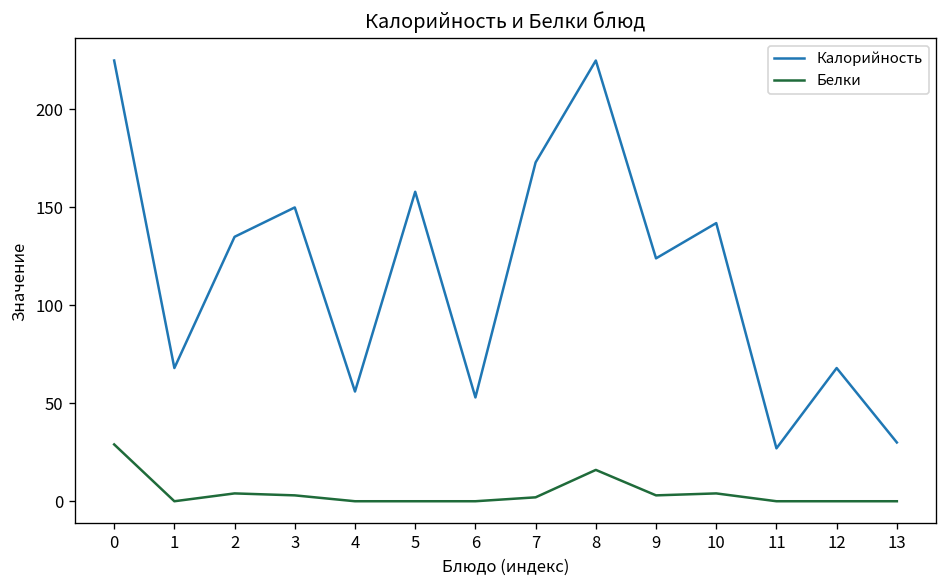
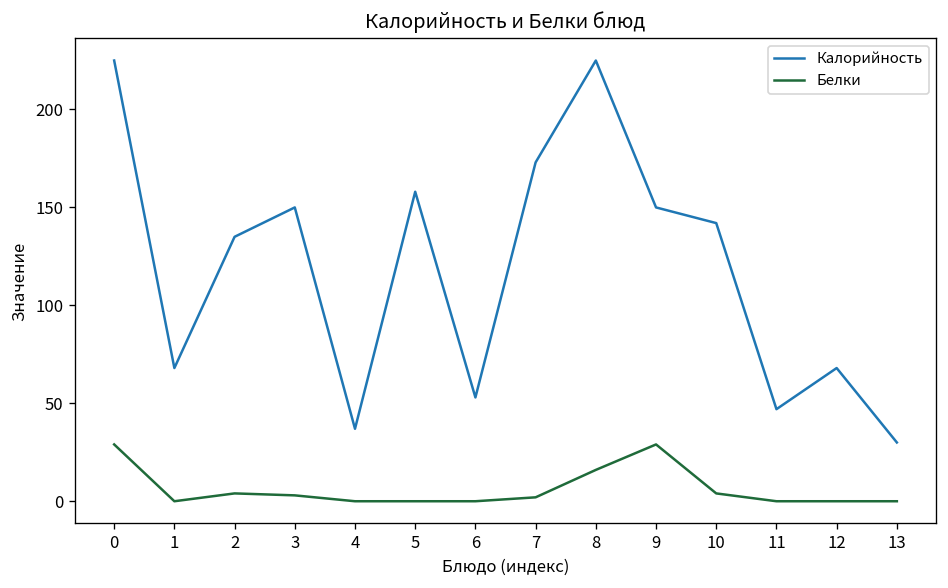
Калорийность, 4: 56 -> 37
Калорийность, 9: 124 -> 150
Белки, 9: 3 -> 29
Калорийность, 11: 27 -> 47
